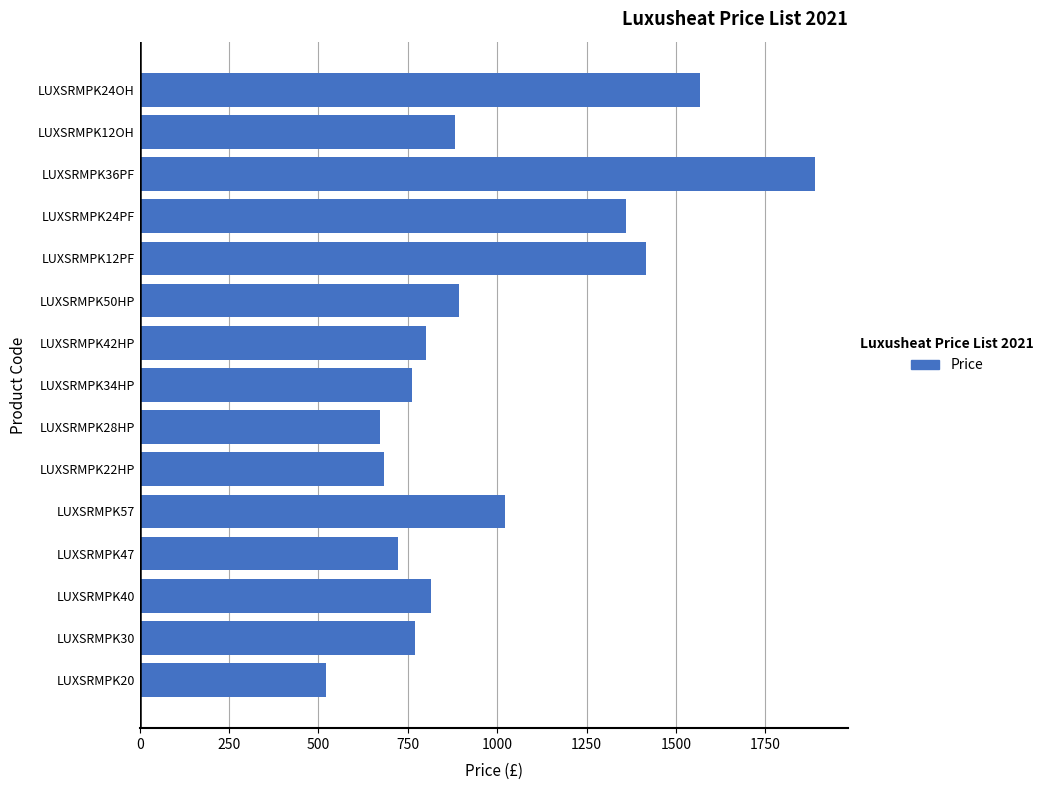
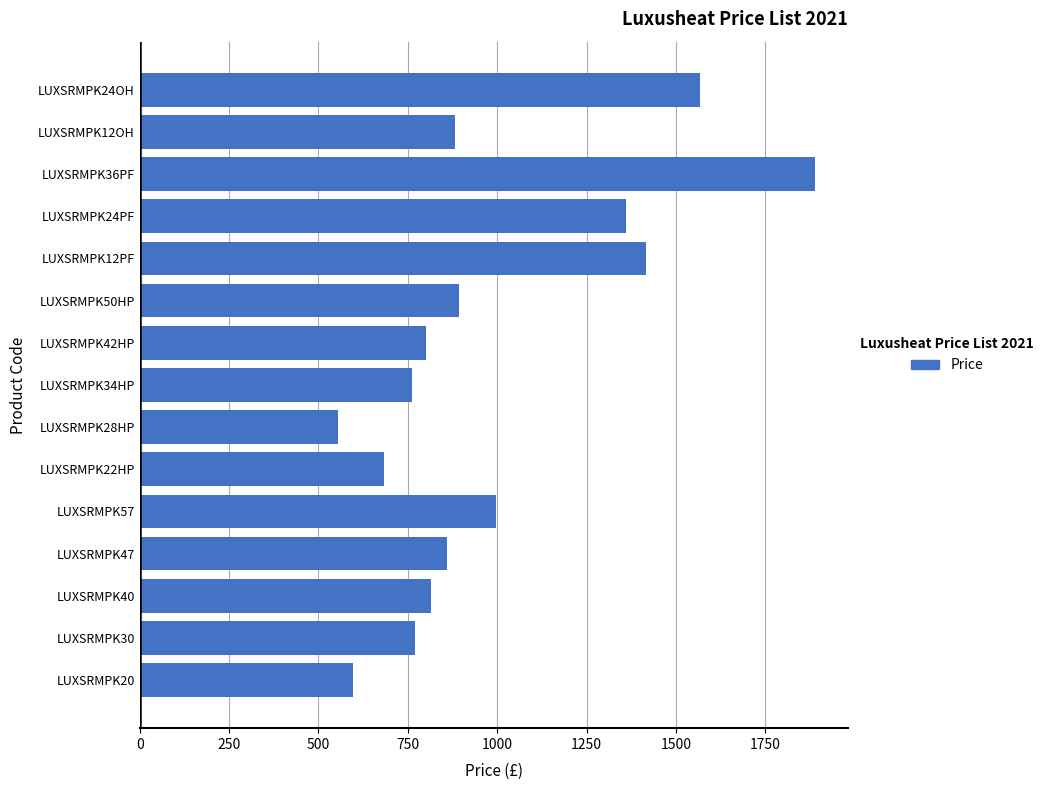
LUXSRMPK28HP: 670 -> 560
LUXSRMPK57: 1020 -> 1000
LUXSRMPK47: 720 -> 860
LUXSRMPK20: 520 -> 600
